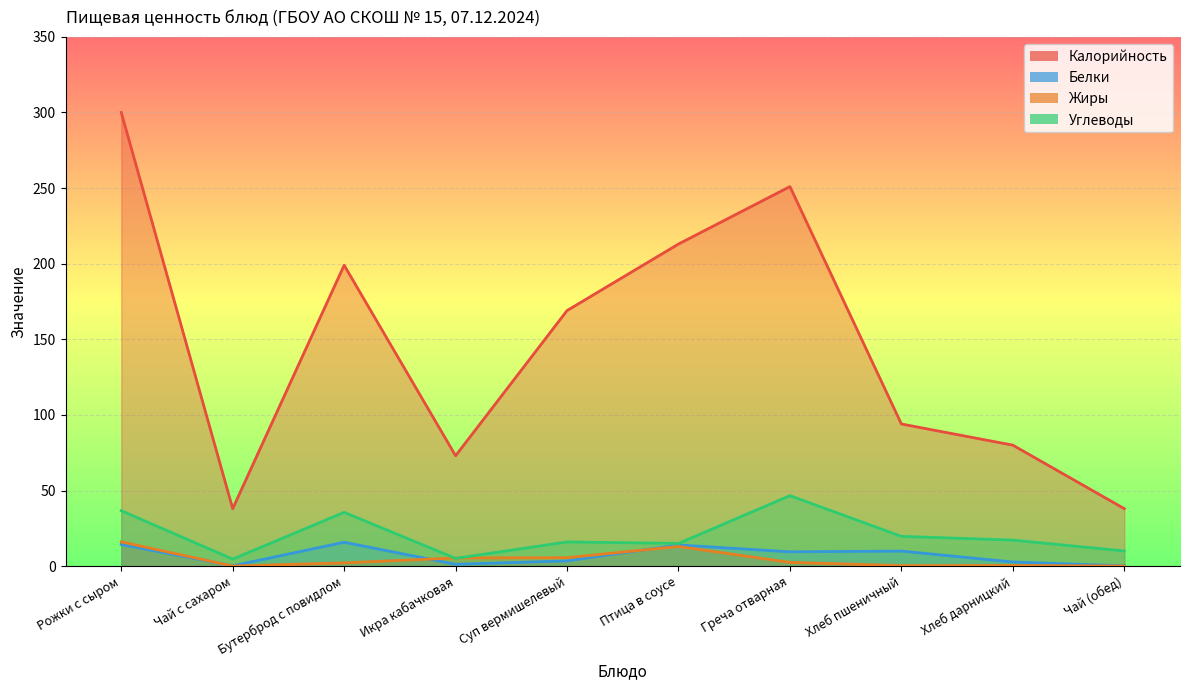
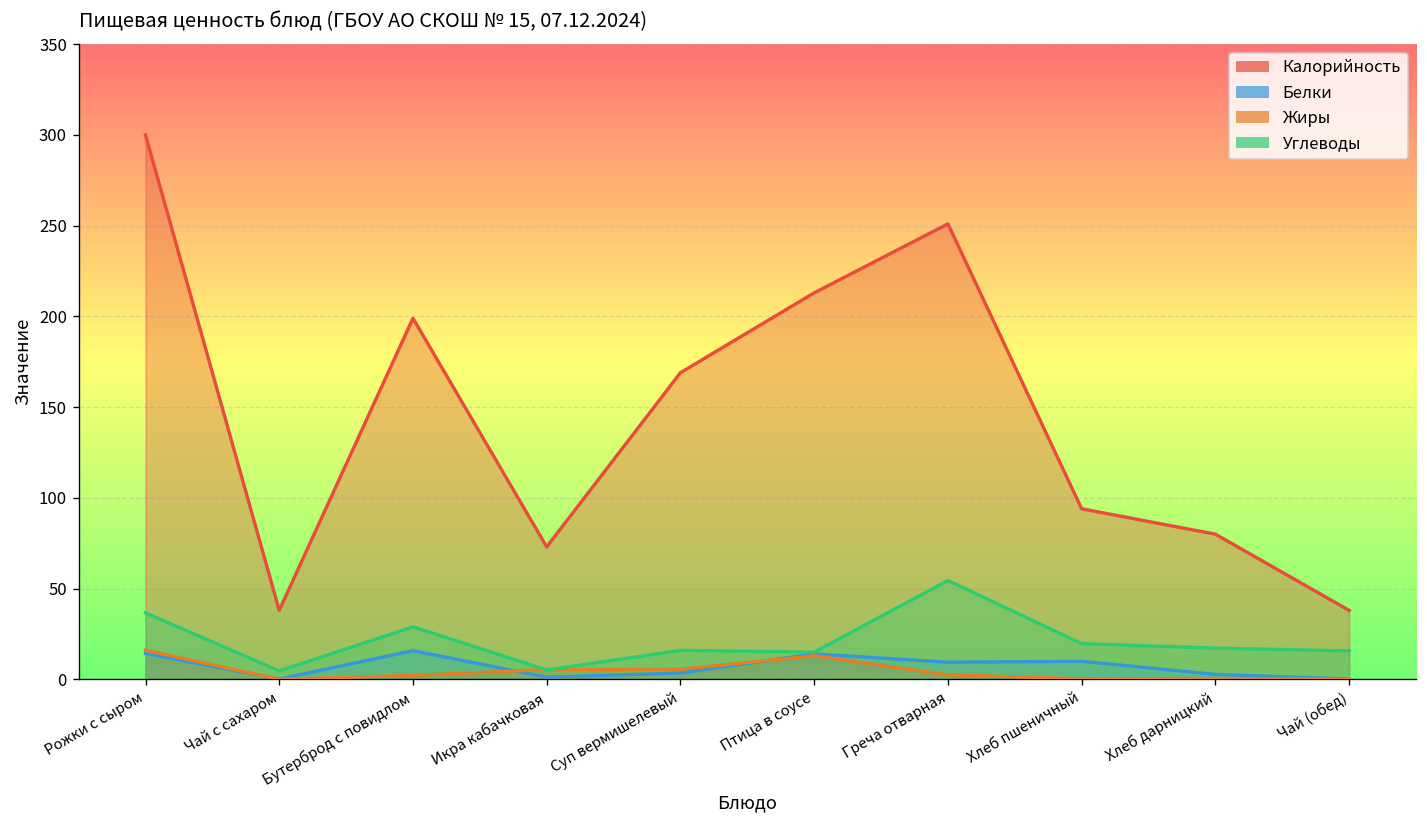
Углеводы, Бутерброд с повидлом: 36 -> 29
Углеводы, Греча отварная: 47 -> 54
Углеводы, Чай (обед): 10 -> 16
